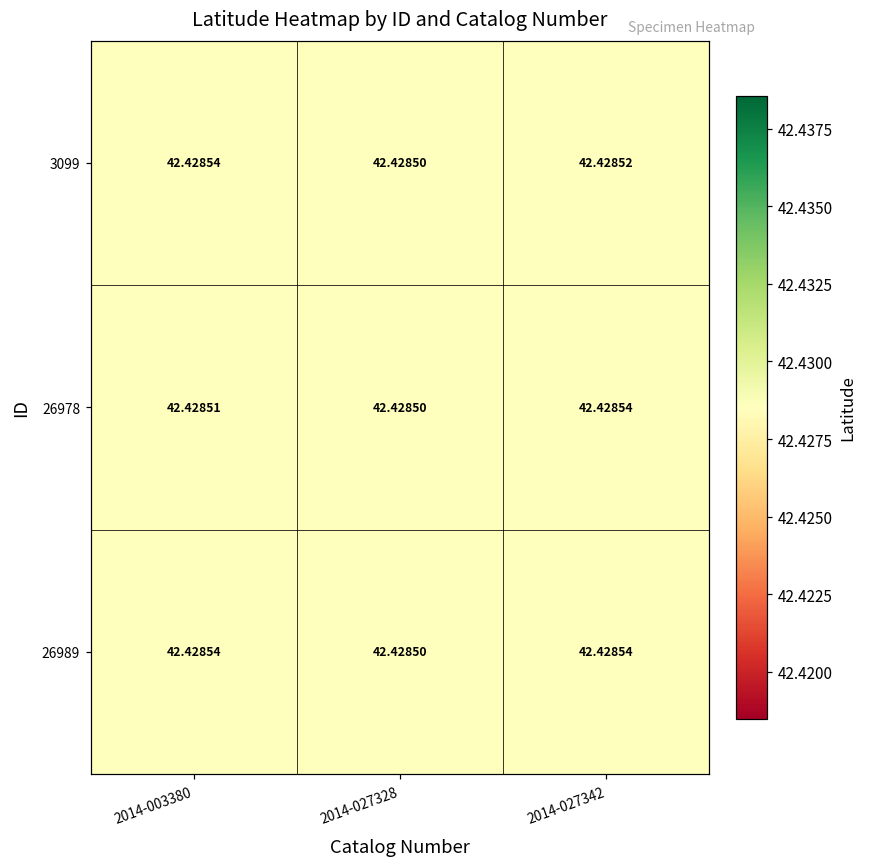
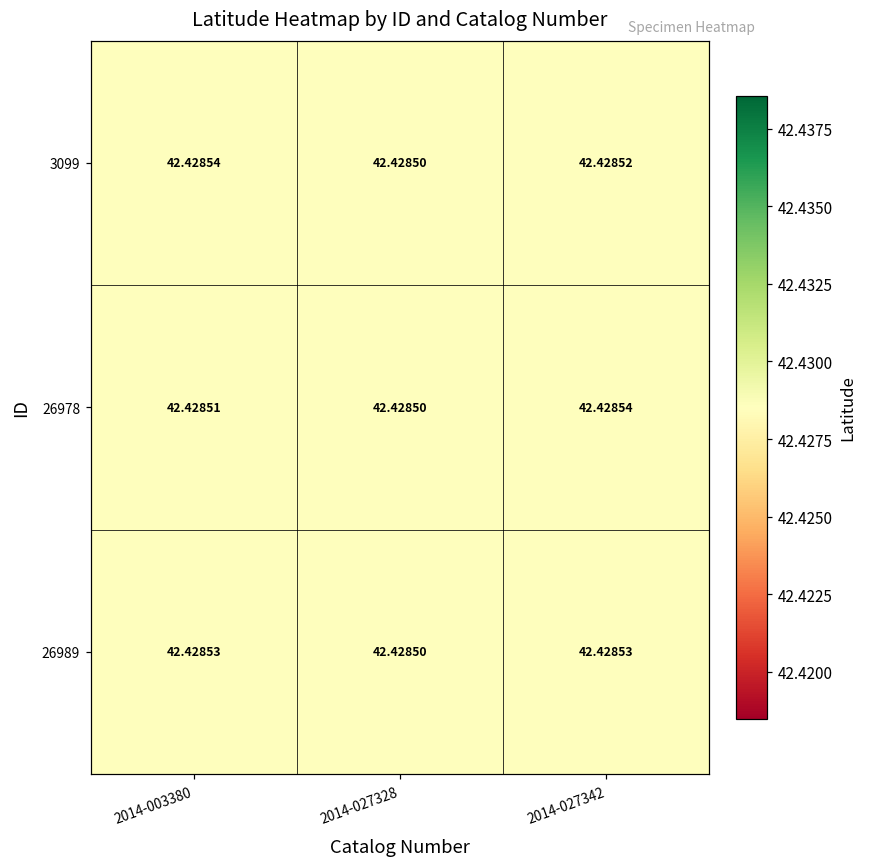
26989, 2014-003380: 42.42854 -> 42.42853
26989, 2014-027342: 42.42854 -> 42.42853
